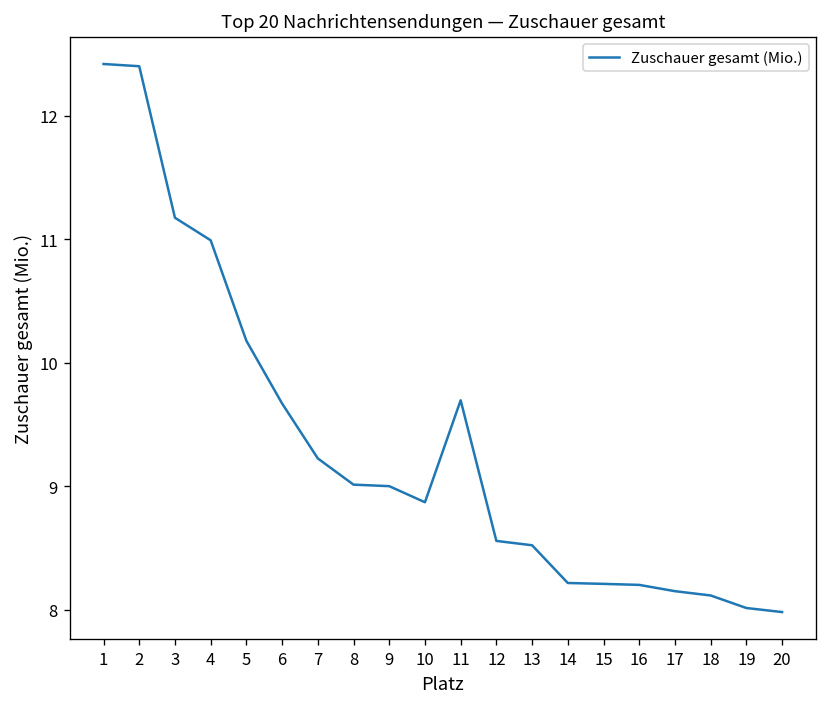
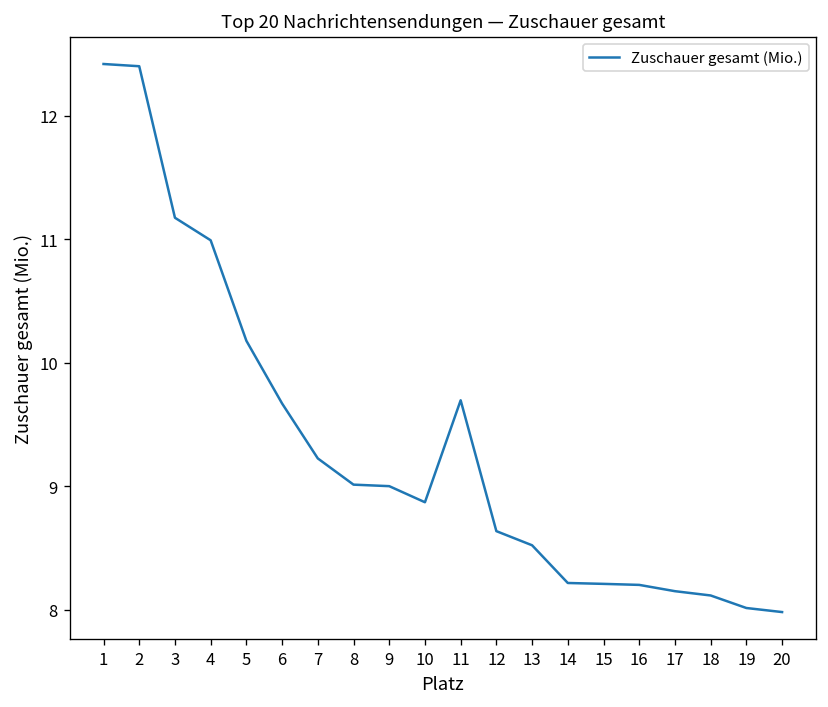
12: 8.56 -> 8.64
